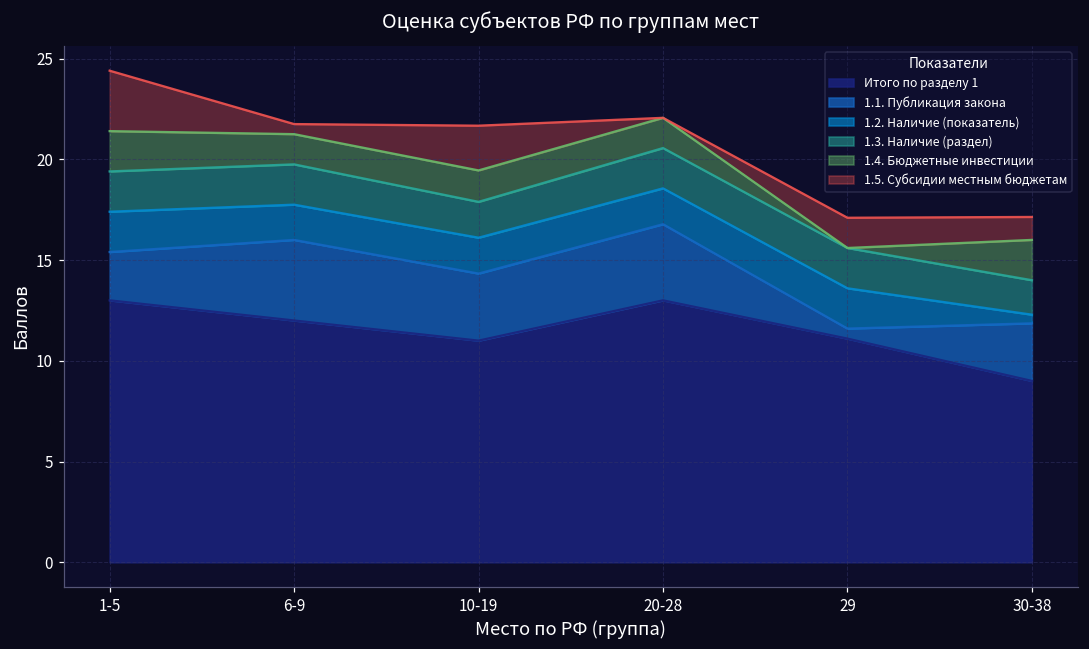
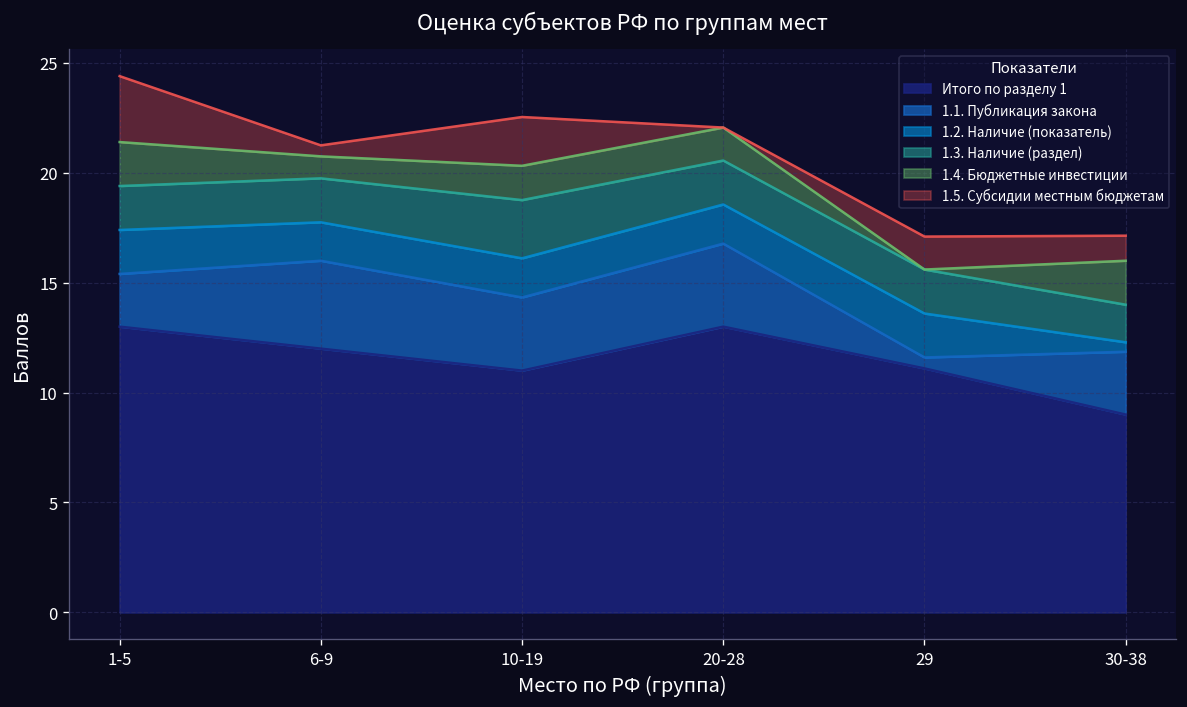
1.4. Бюджетные инвестиции, 6-9: 1.5 -> 1.0
1.3. Наличие (раздел), 10-19: 1.8 -> 2.6
